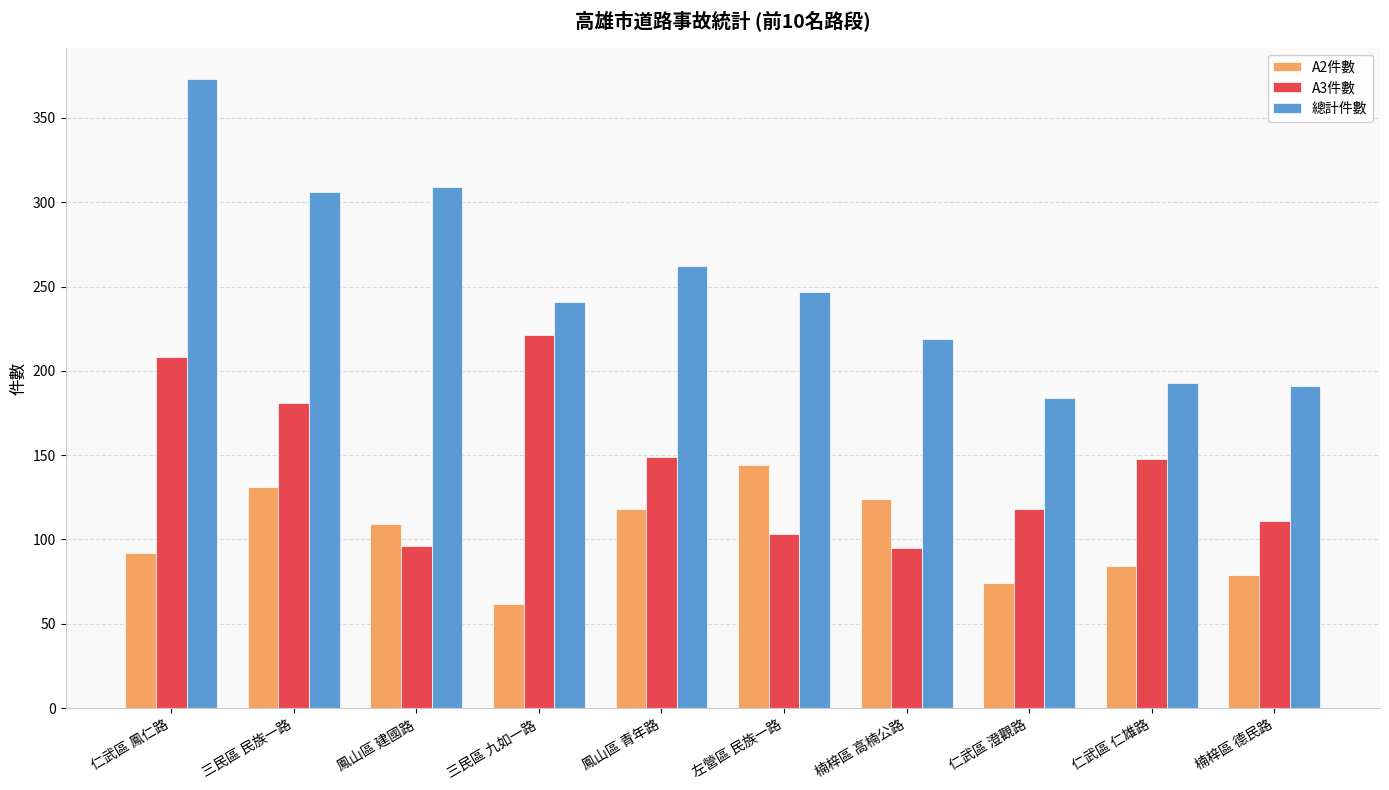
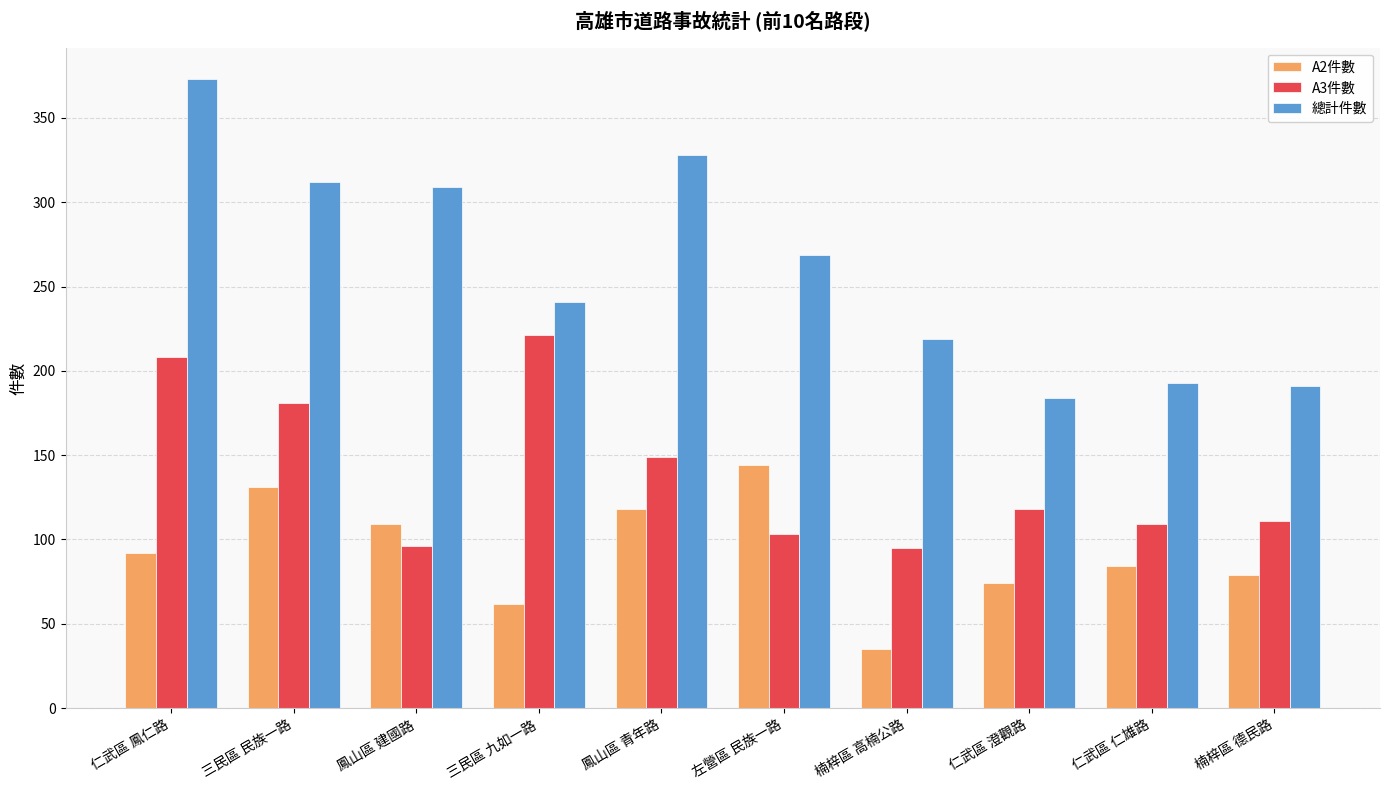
總計件數, 三民區 民族一路: 306 -> 312
總計件數, 鳳山區 青年路: 262 -> 328
總計件數, 左營區 民族一路: 247 -> 269
A2件數, 楠梓區 高楠公路: 124 -> 35
A3件數, 仁武區 仁雄路: 148 -> 109
